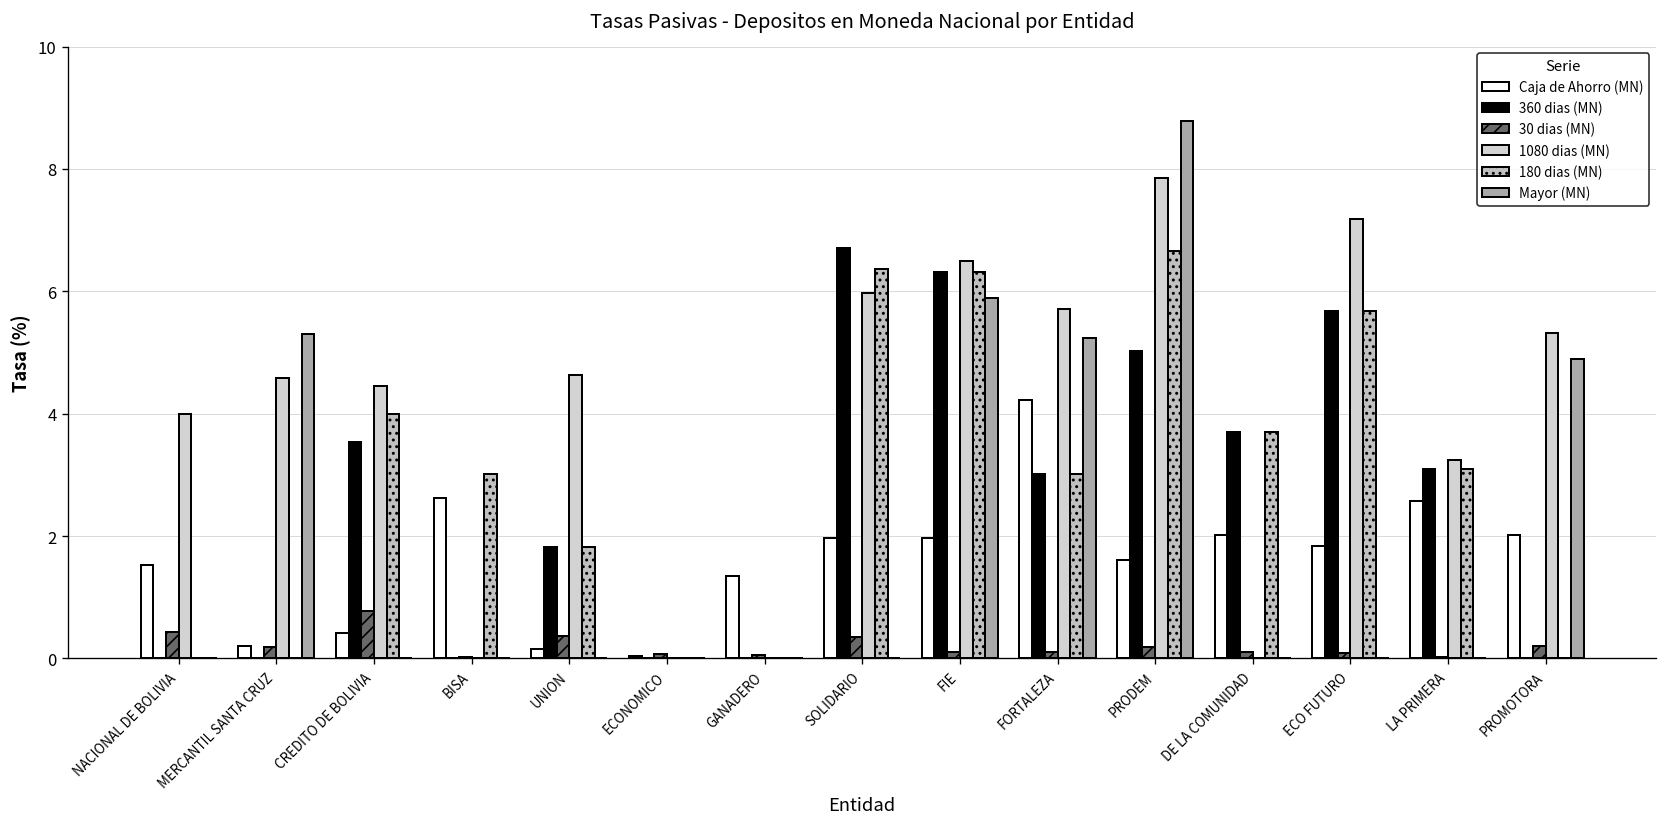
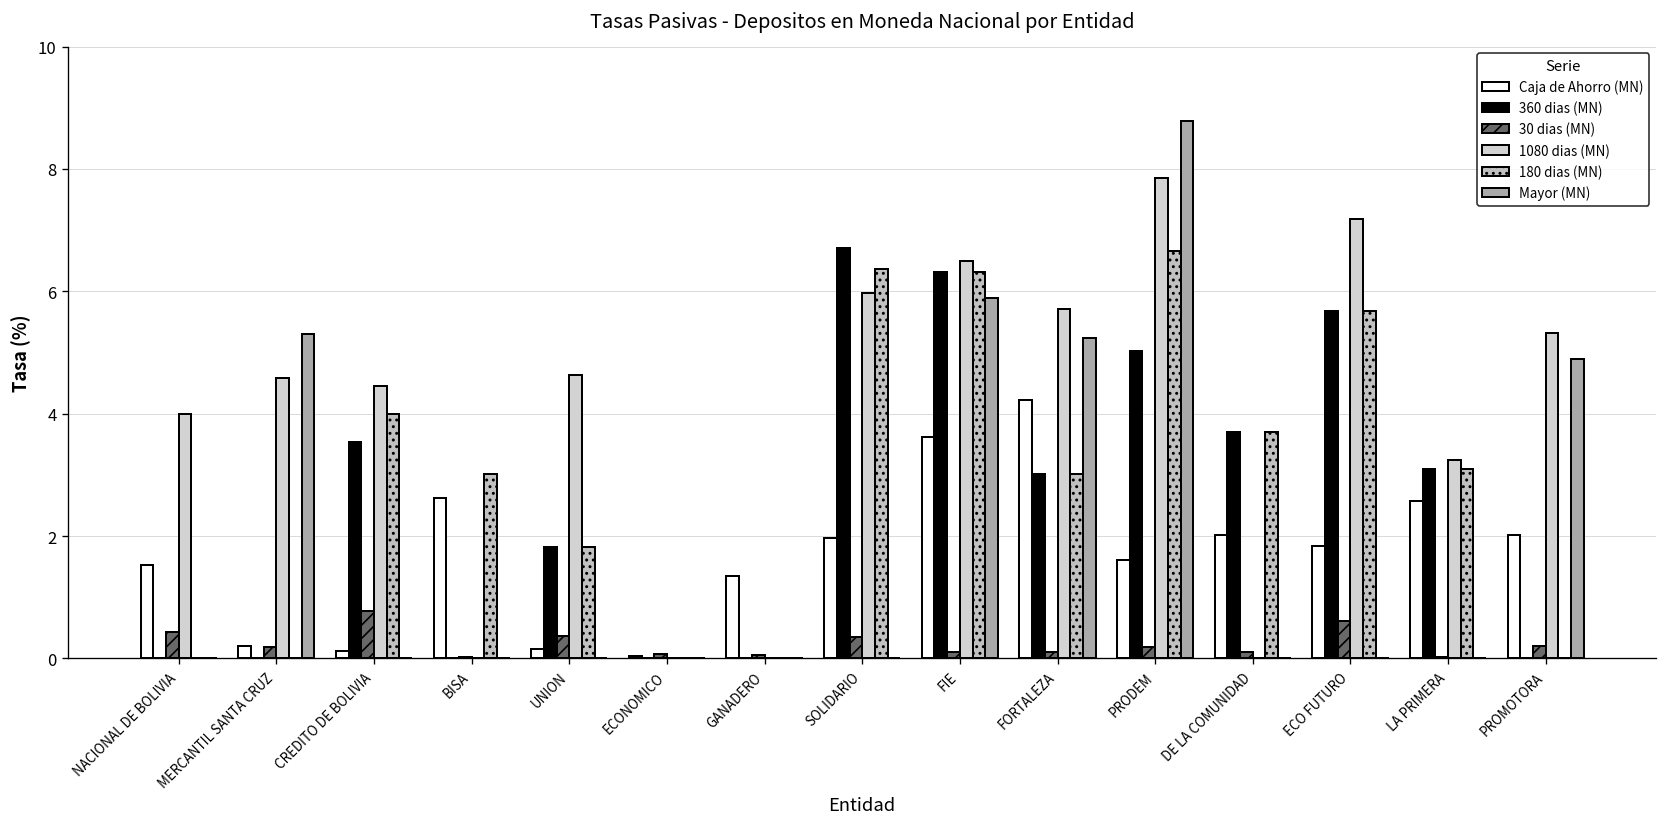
Caja de Ahorro (MN), CREDITO DE BOLIVIA: 0.4 -> 0.1
Caja de Ahorro (MN), FIE: 2.0 -> 3.6
30 dias (MN), ECO FUTURO: 0.1 -> 0.6
